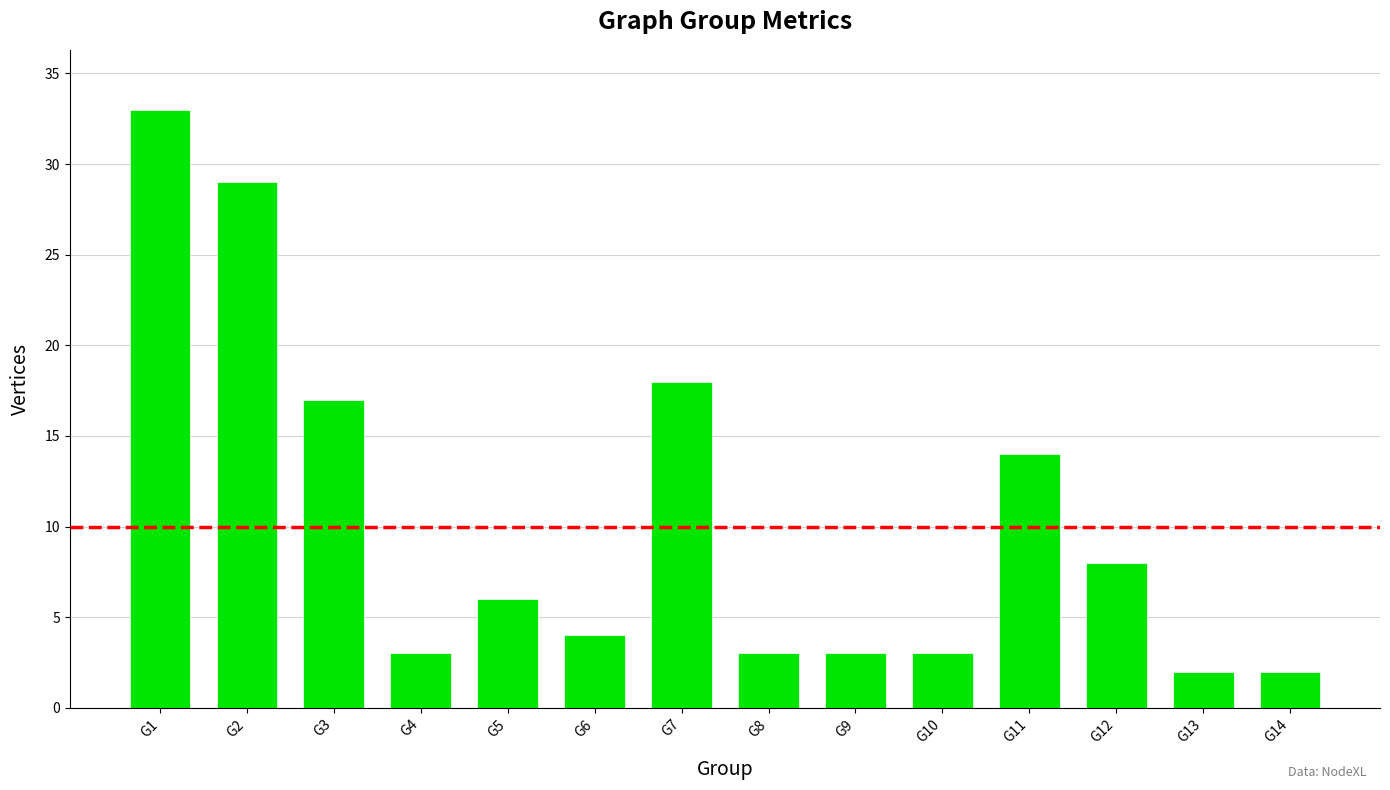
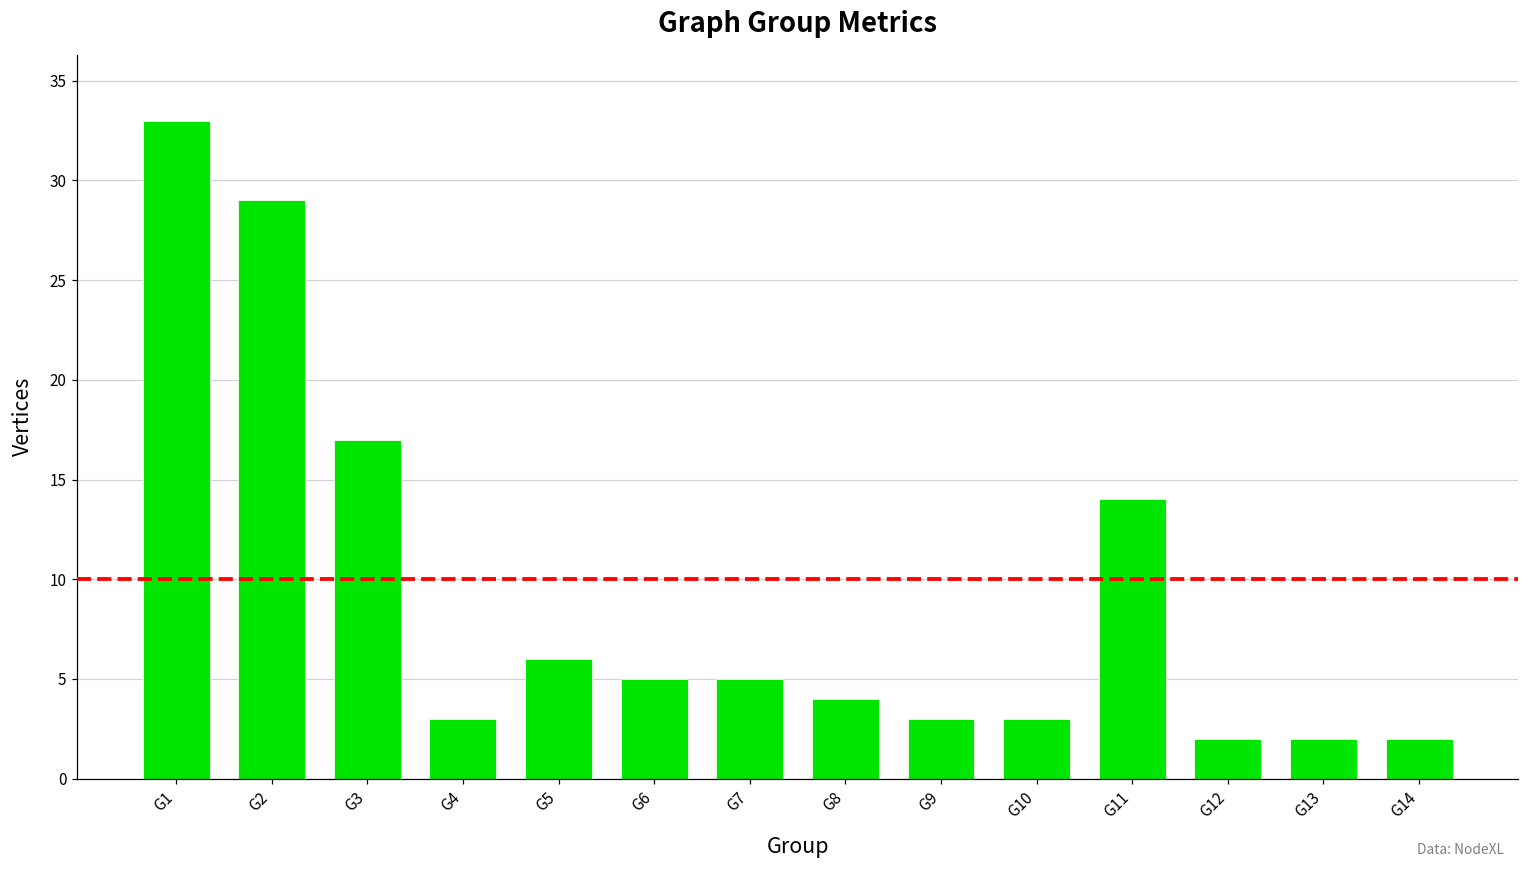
G6: 4 -> 5
G7: 18 -> 5
G8: 3 -> 4
G12: 8 -> 2
